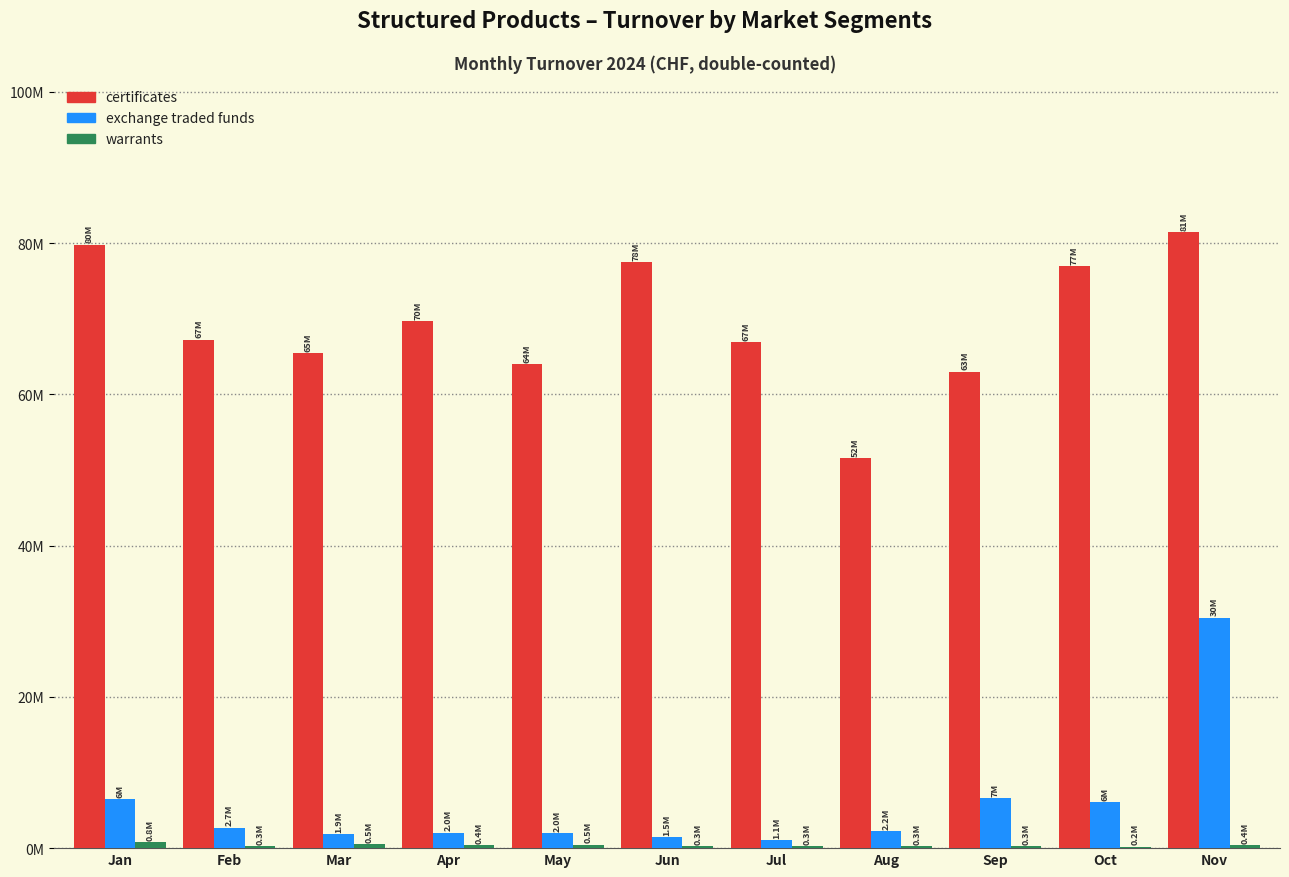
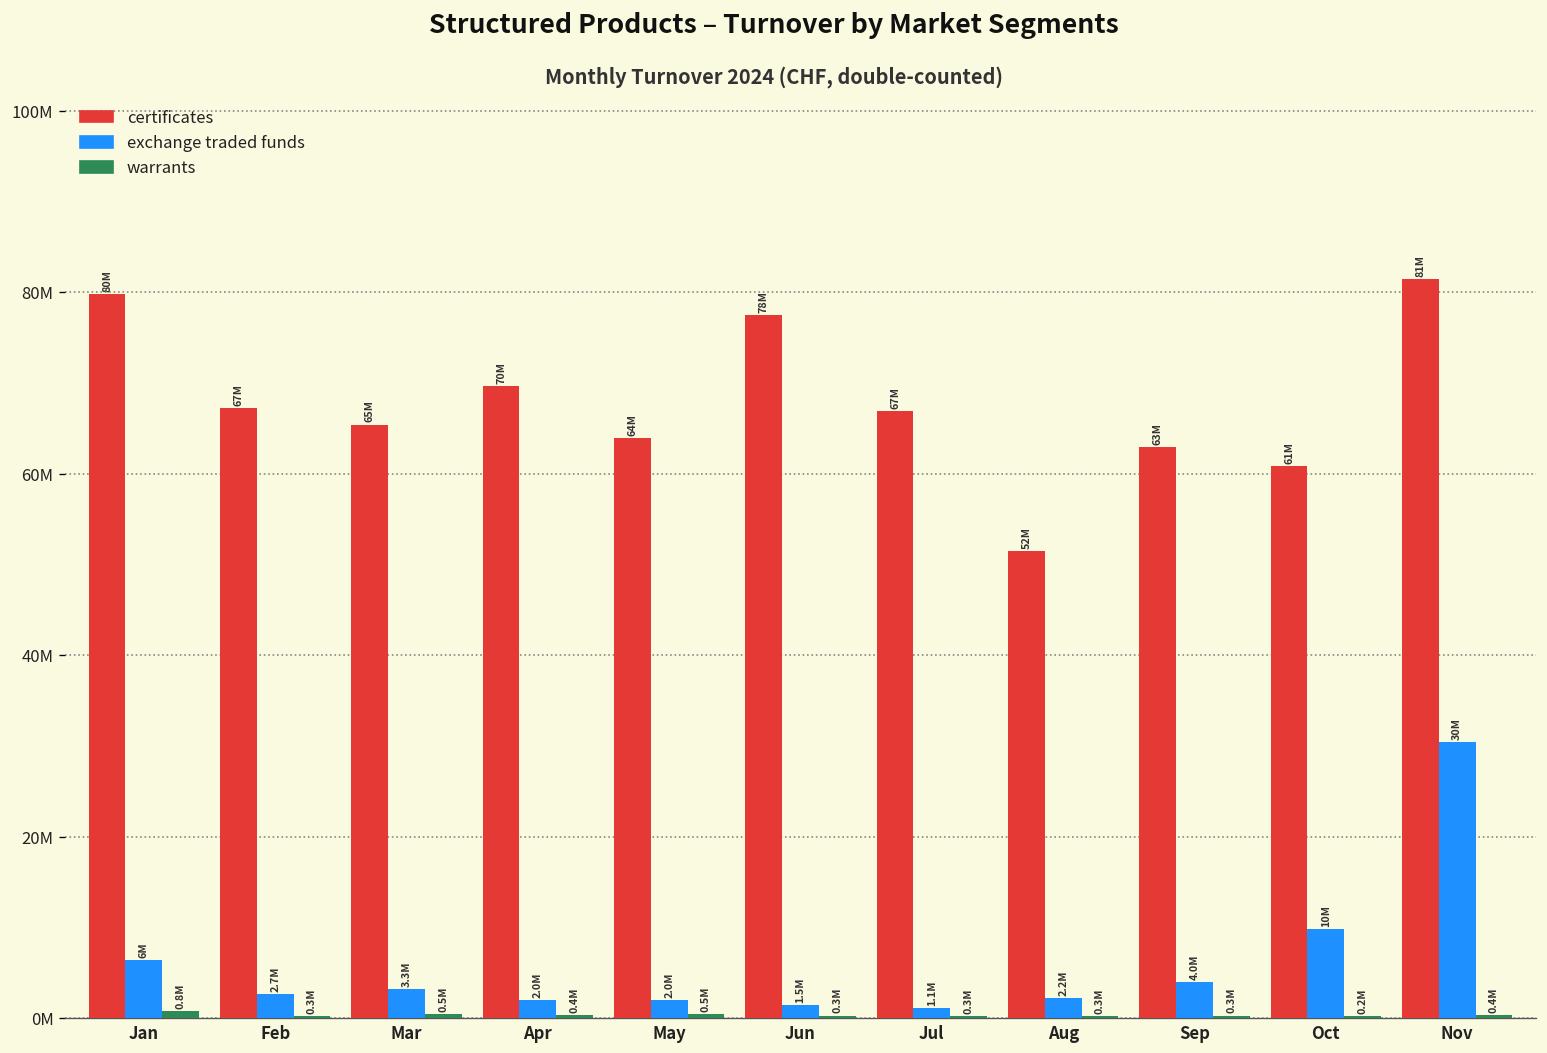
exchange traded funds, Mar: 1.9M -> 3.3M
exchange traded funds, Sep: 7M -> 4.0M
certificates, Oct: 77M -> 61M
exchange traded funds, Oct: 6M -> 10M
